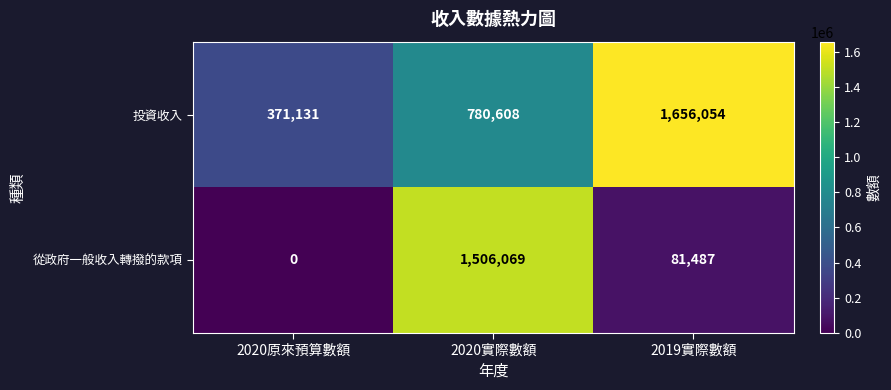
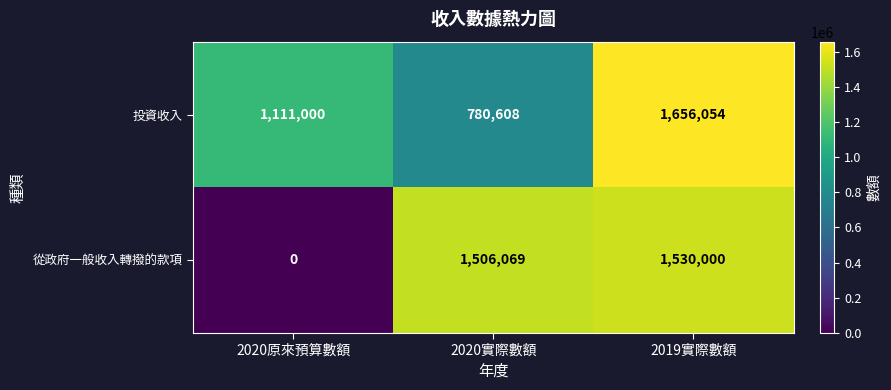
投資收入, 2020原來預算數額: 371,131 -> 1,111,000
從政府一般收入轉撥的款項, 2019實際數額: 81,487 -> 1,530,000
